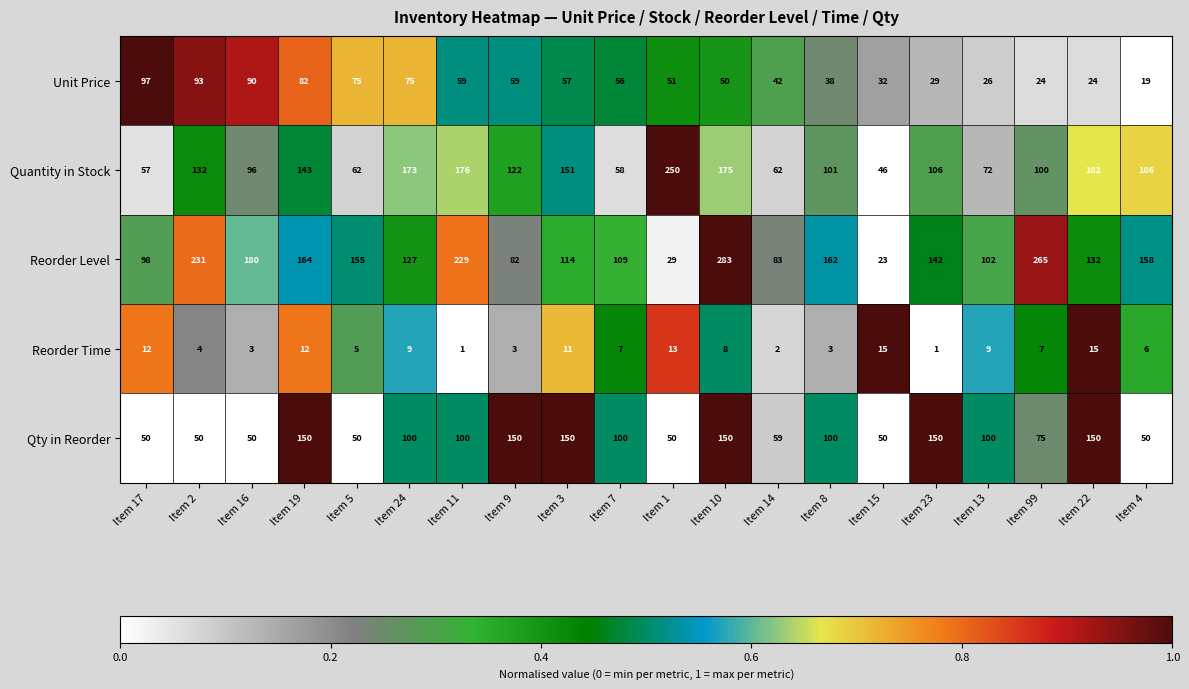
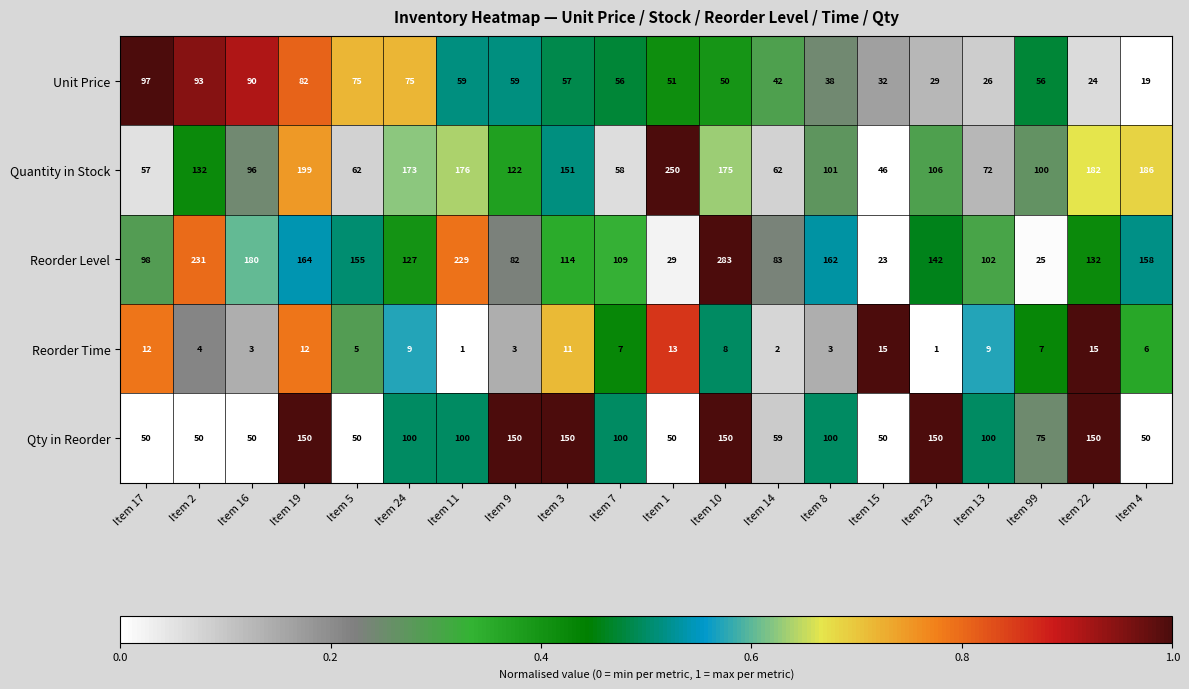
Unit Price, Item 99: 24 -> 56
Quantity in Stock, Item 19: 143 -> 199
Reorder Level, Item 99: 265 -> 25
